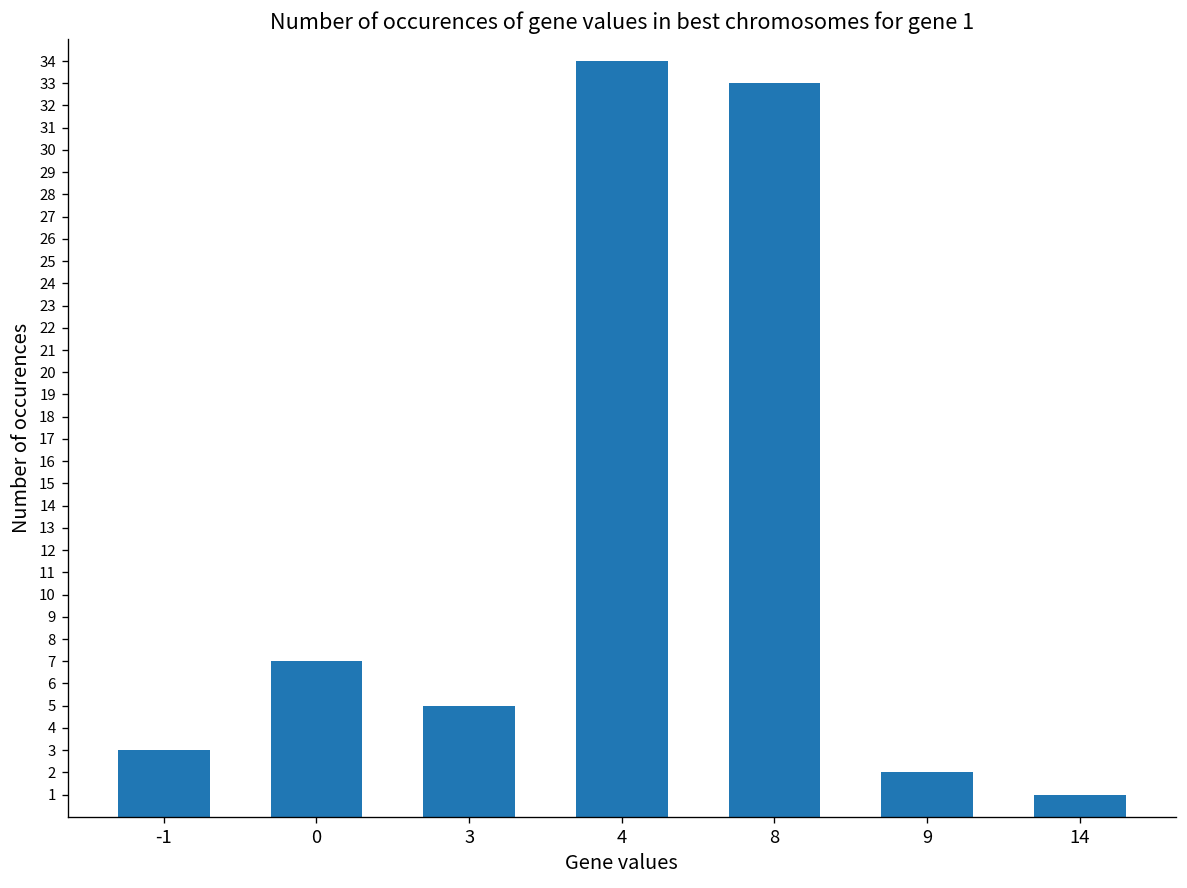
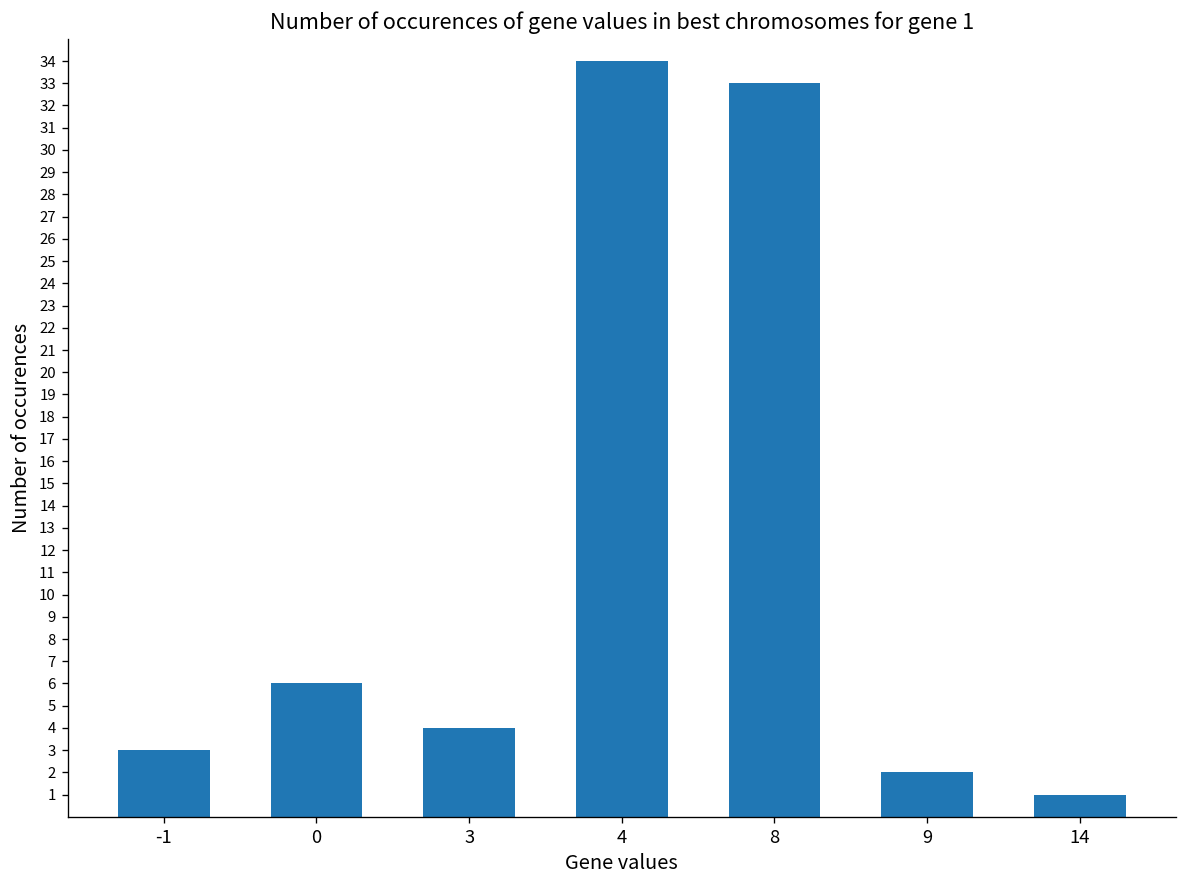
0: 7 -> 6
3: 5 -> 4
